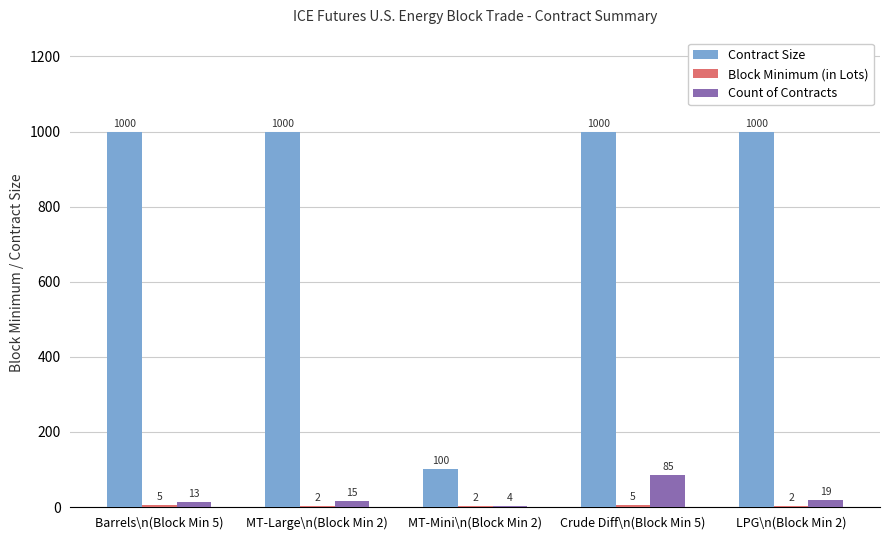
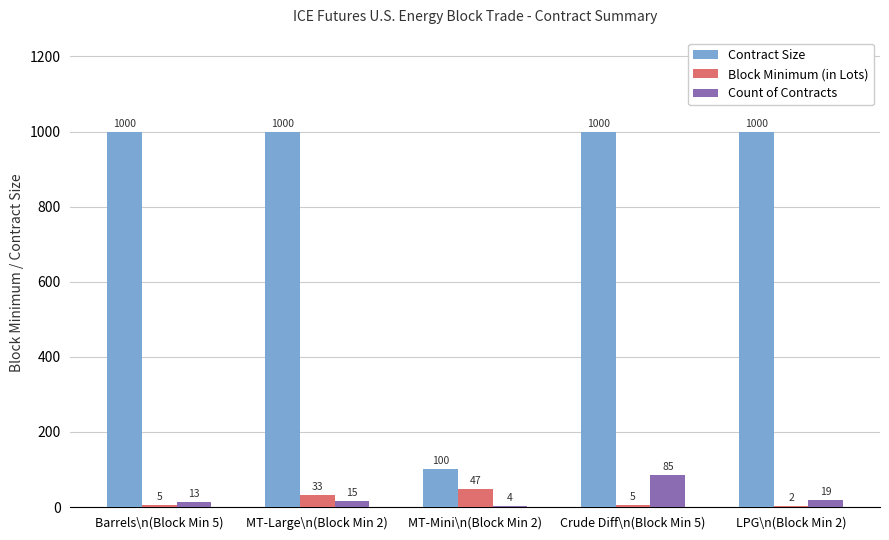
Block Minimum (in Lots), MT-Large\n(Block Min 2): 2 -> 33
Block Minimum (in Lots), MT-Mini\n(Block Min 2): 2 -> 47
